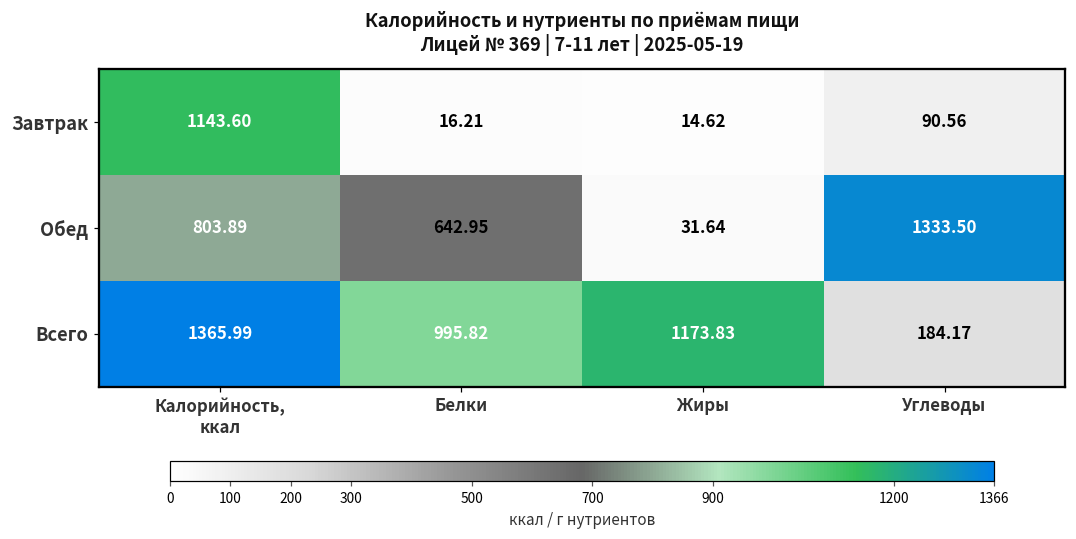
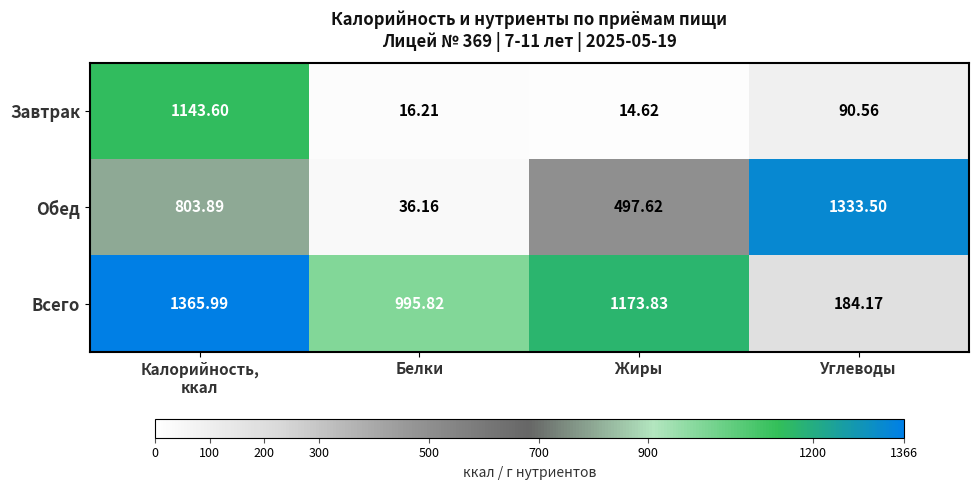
Обед, Белки: 642.95 -> 36.16
Обед, Жиры: 31.64 -> 497.62
